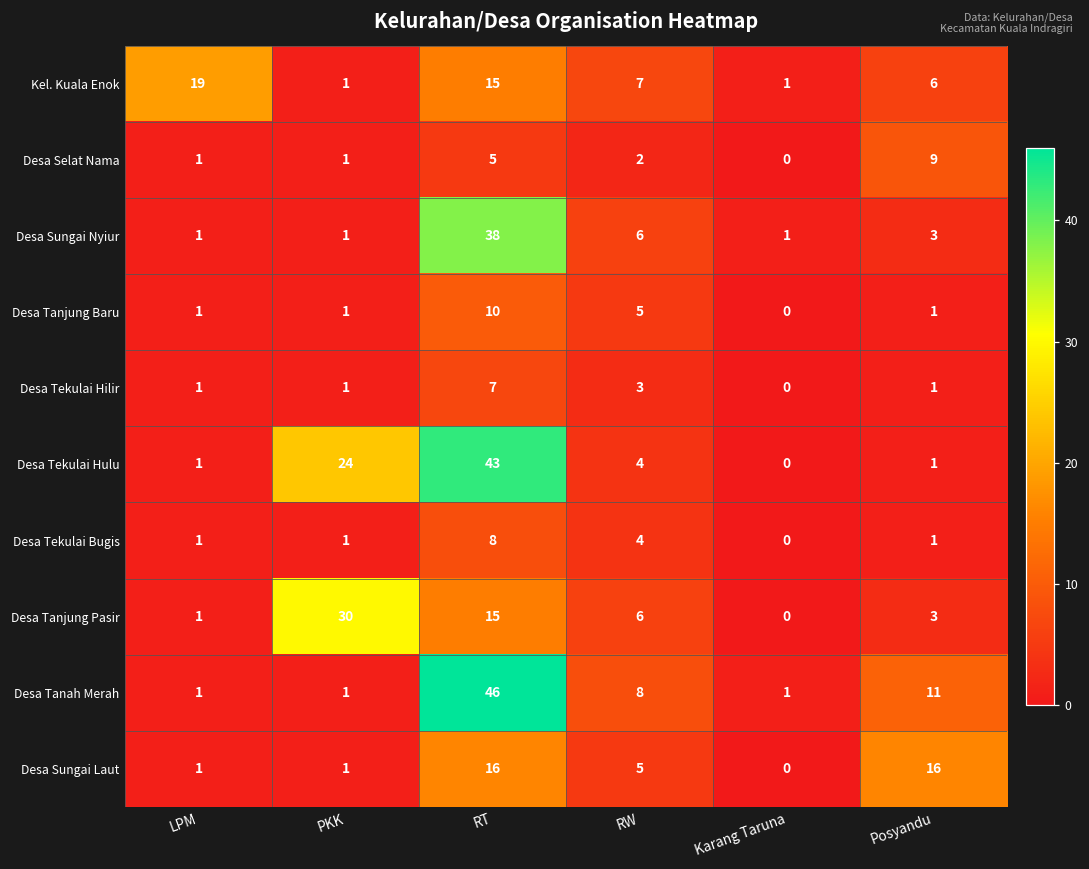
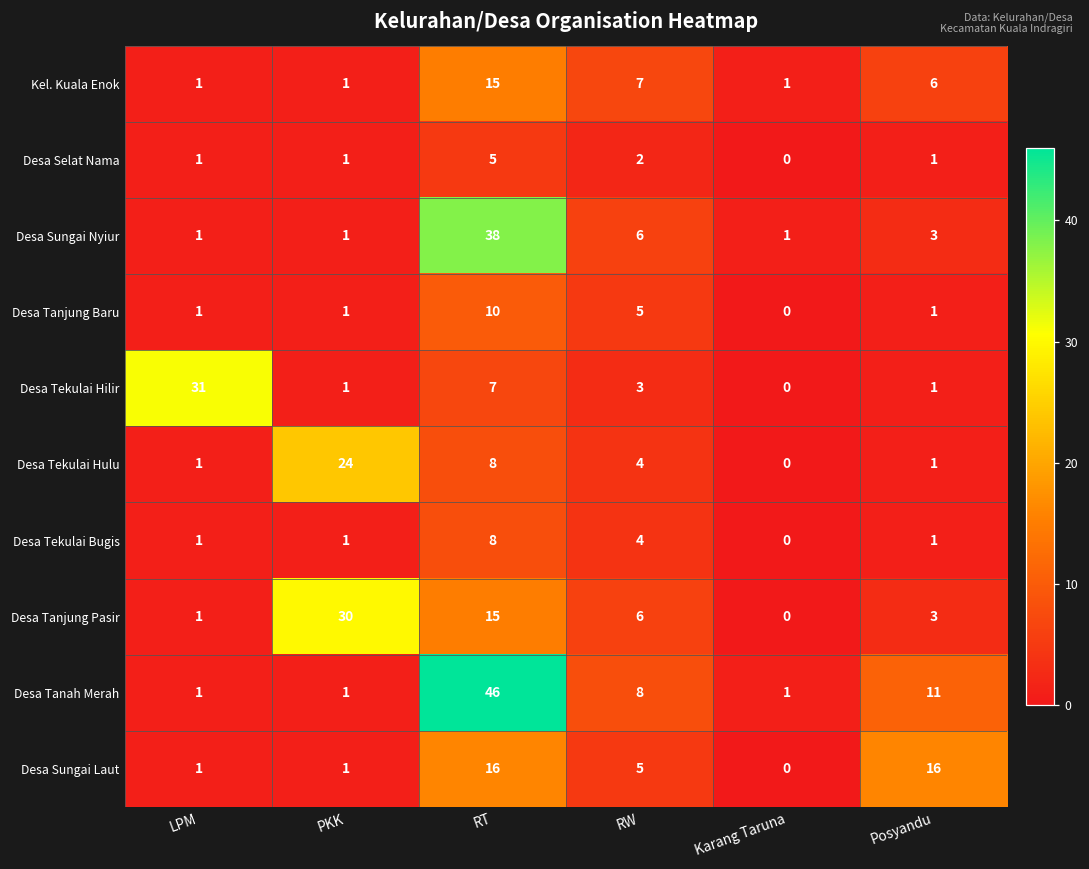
Kel. Kuala Enok, LPM: 19 -> 1
Desa Selat Nama, Posyandu: 9 -> 1
Desa Tekulai Hilir, LPM: 1 -> 31
Desa Tekulai Hulu, RT: 43 -> 8
